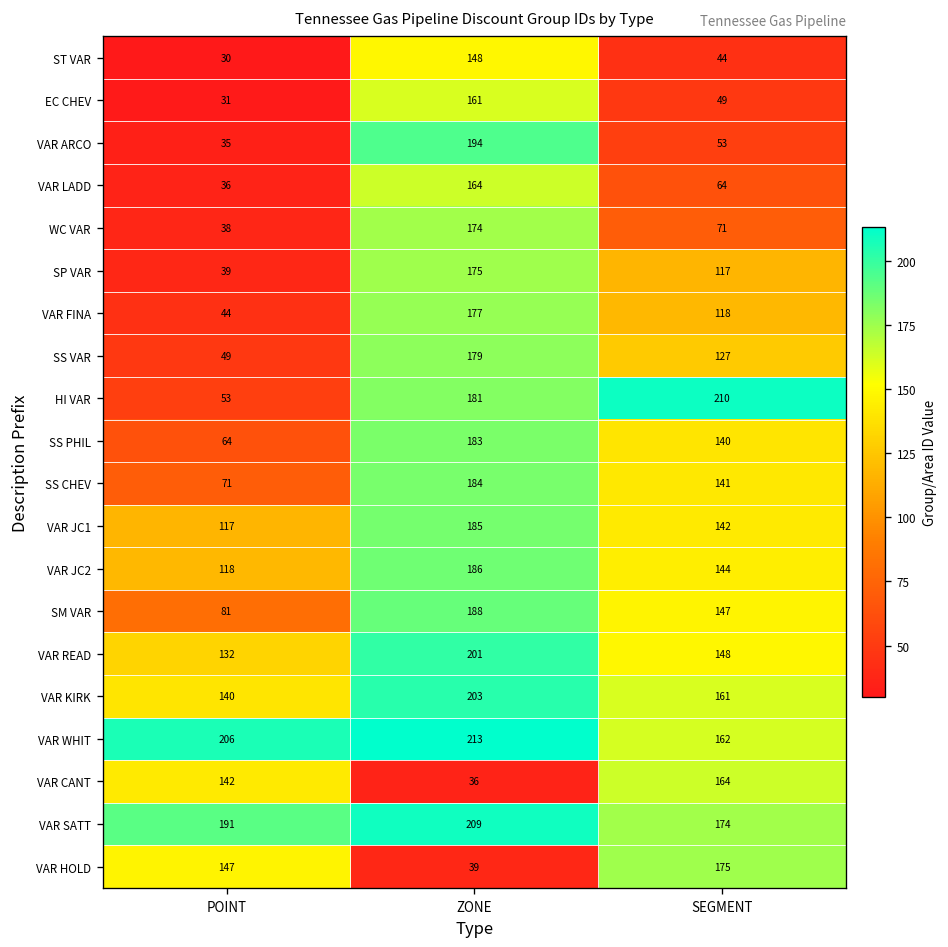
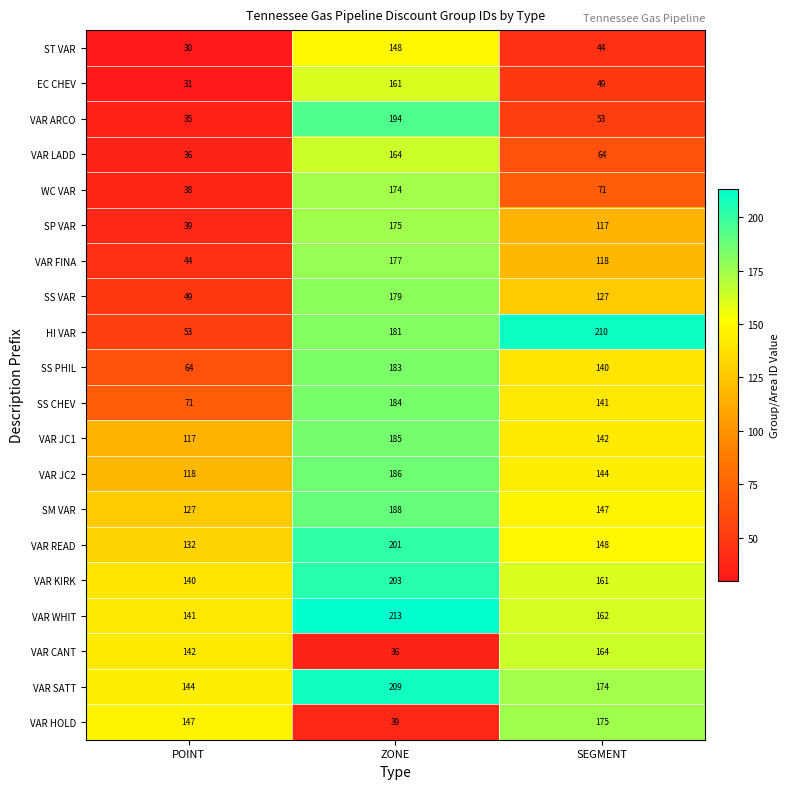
SM VAR, POINT: 81 -> 127
VAR WHIT, POINT: 206 -> 141
VAR SATT, POINT: 191 -> 144
